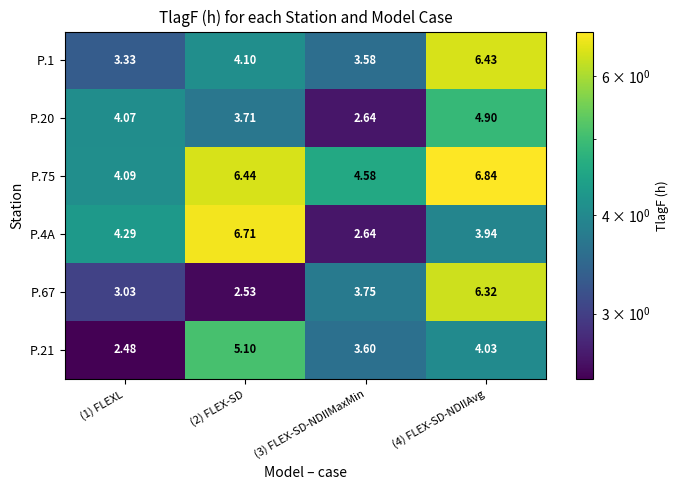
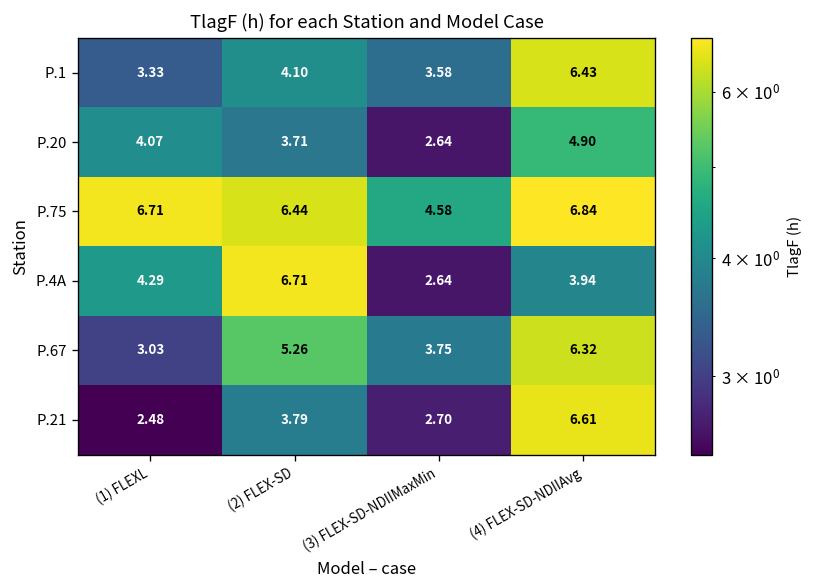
P.75, (1) FLEXL: 4.09 -> 6.71
P.67, (2) FLEX-SD: 2.53 -> 5.26
P.21, (2) FLEX-SD: 5.10 -> 3.79
P.21, (3) FLEX-SD-NDIIMaxMin: 3.60 -> 2.70
P.21, (4) FLEX-SD-NDIIAvg: 4.03 -> 6.61
